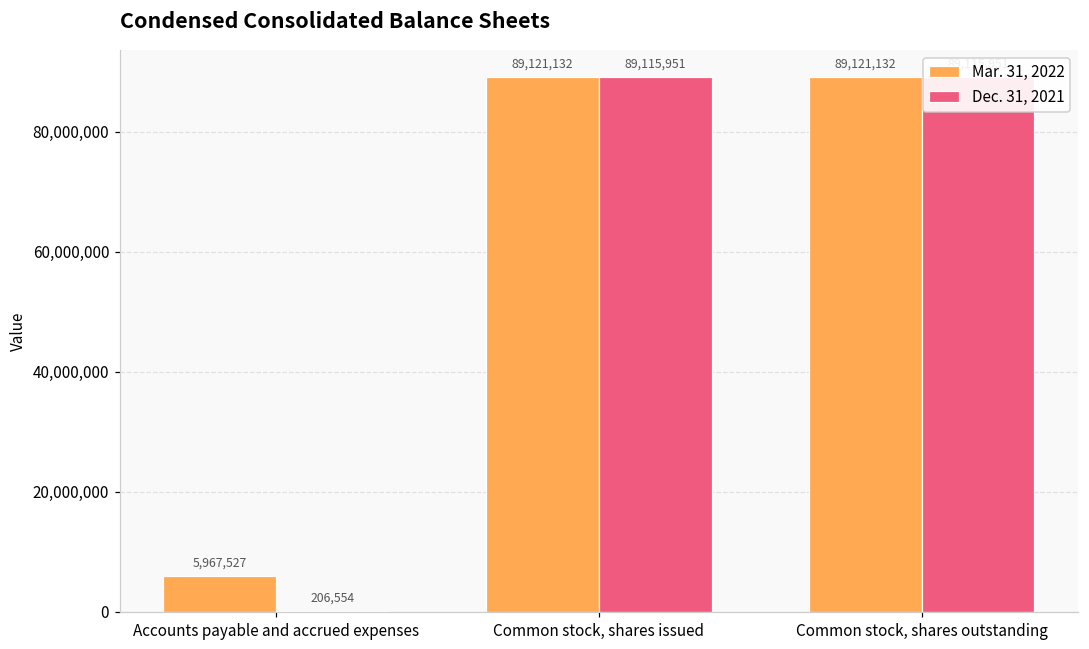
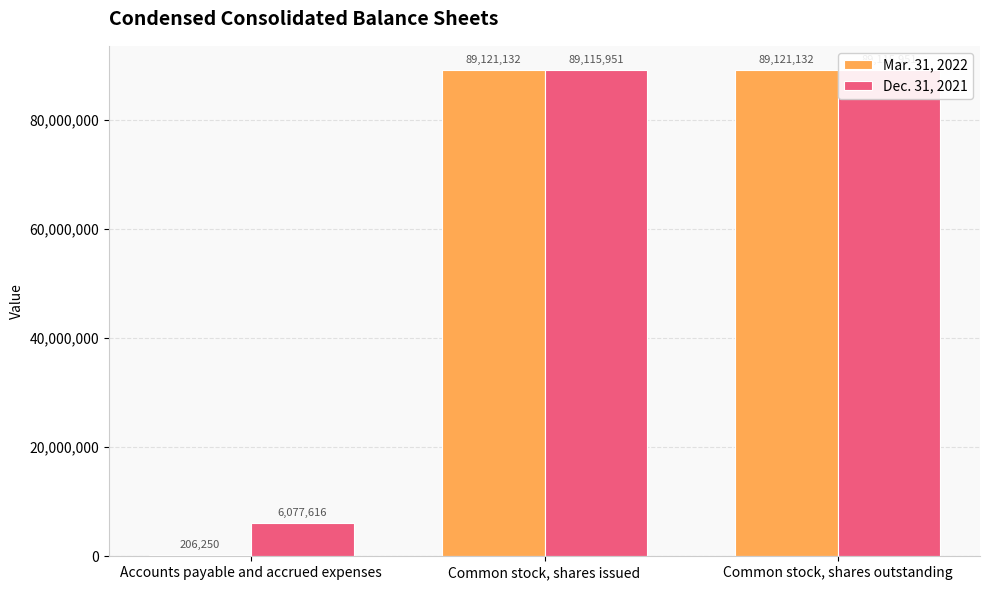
Mar. 31, 2022, Accounts payable and accrued expenses: 5,967,527 -> 206,250
Dec. 31, 2021, Accounts payable and accrued expenses: 206,554 -> 6,077,616
